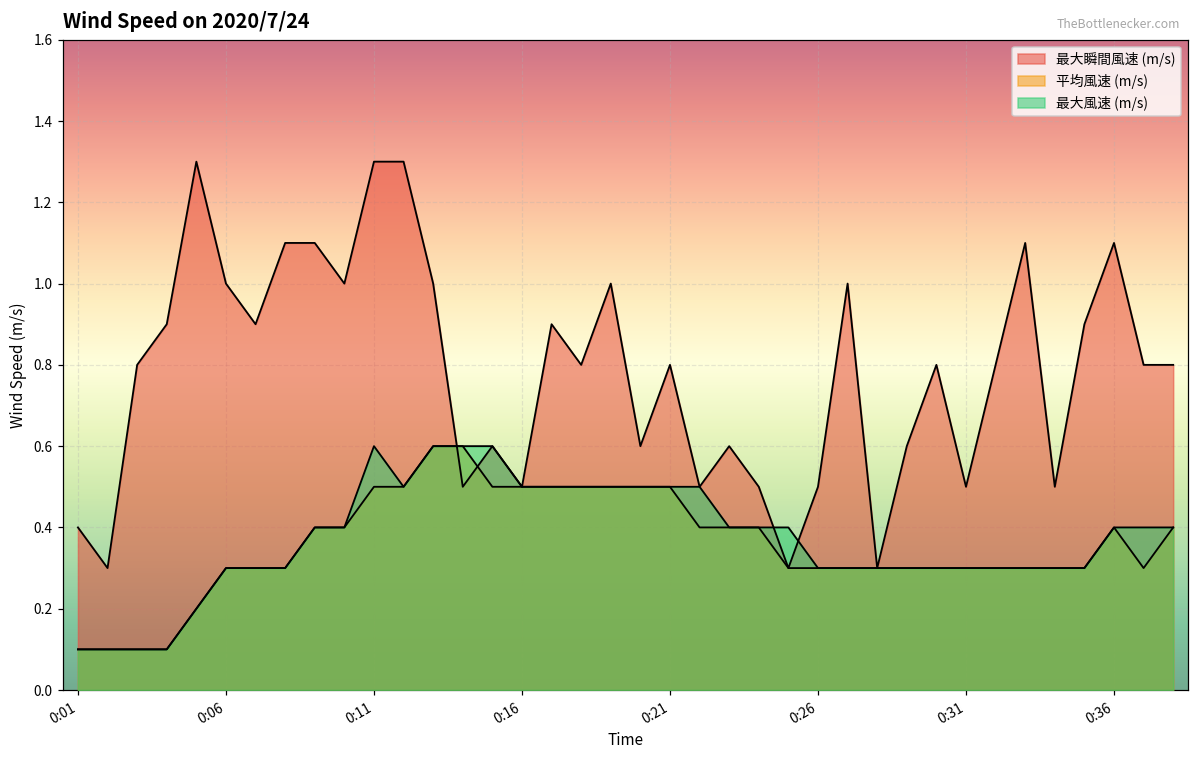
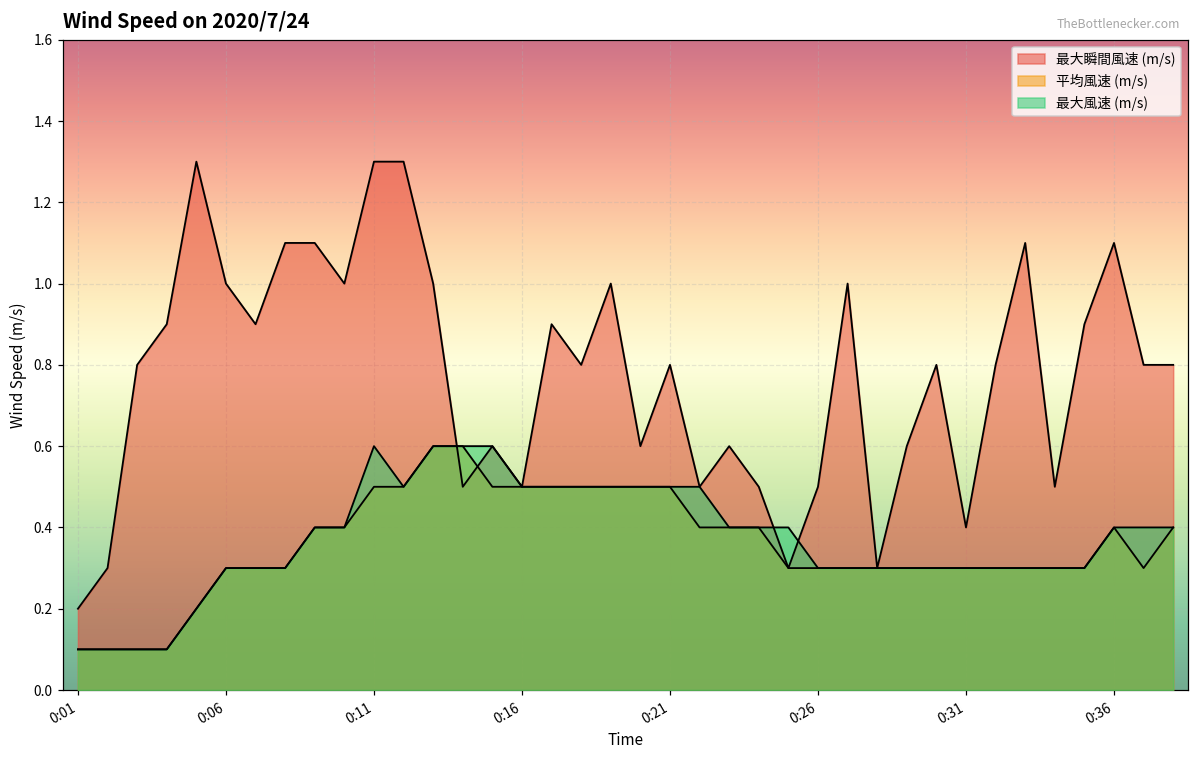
最大瞬間風速 (m/s), 0:01: 0.4 -> 0.2
最大瞬間風速 (m/s), 0:31: 0.5 -> 0.4
